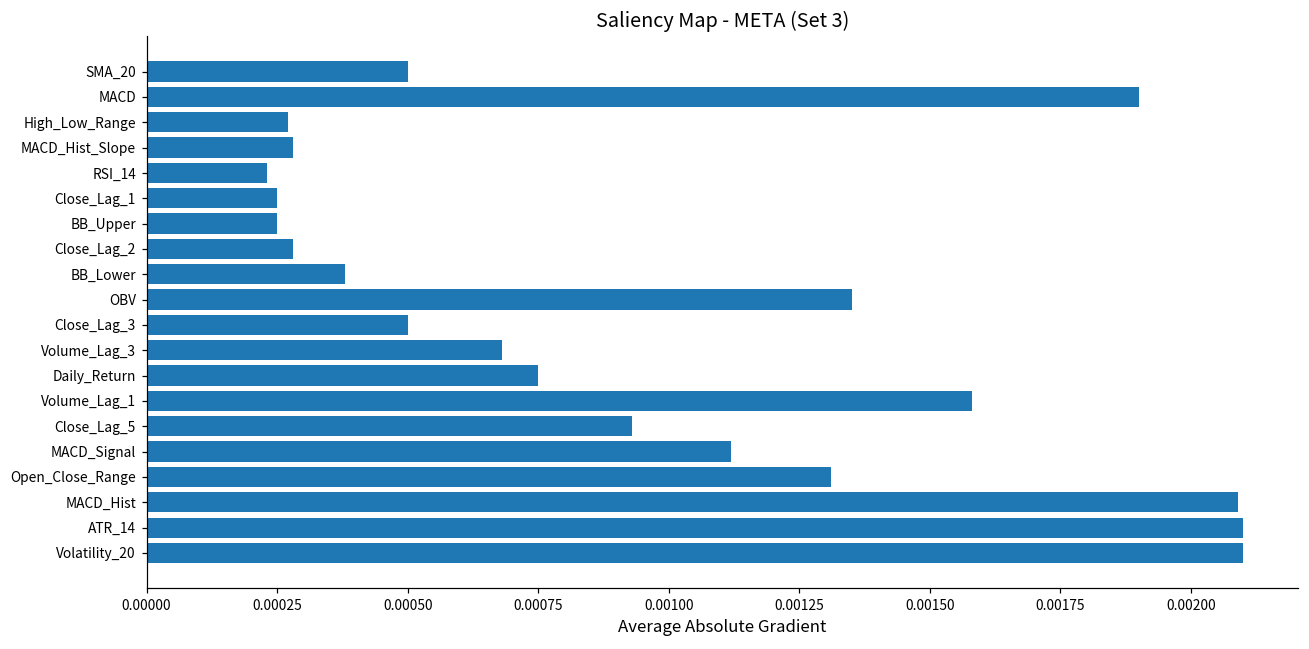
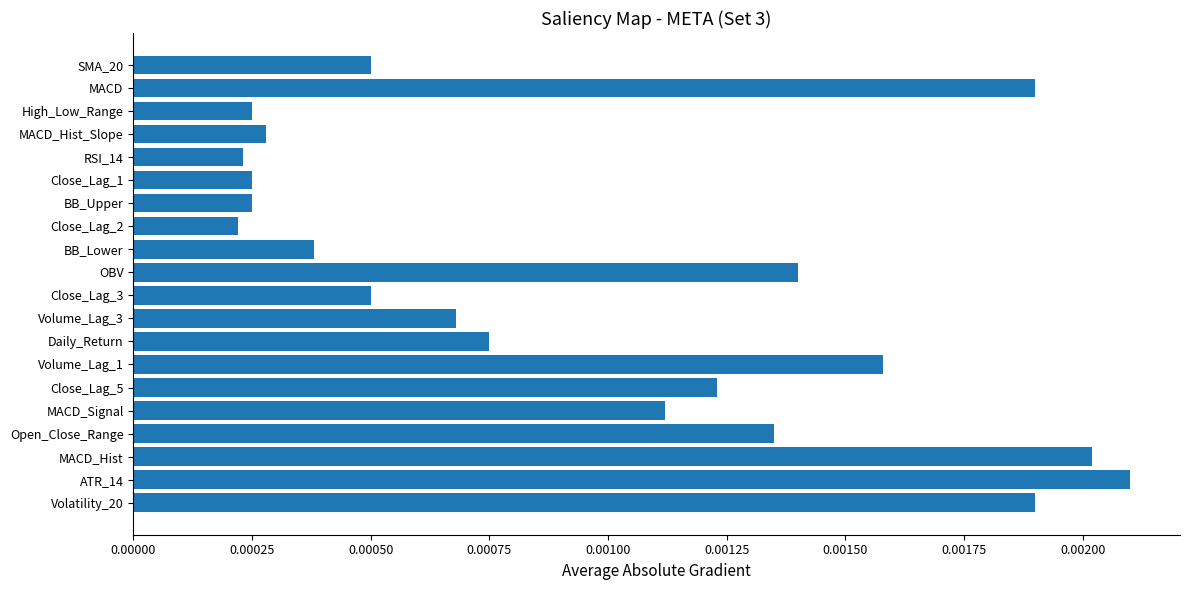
High_Low_Range: 0.00027 -> 0.00025
Close_Lag_2: 0.00028 -> 0.00022
OBV: 0.00135 -> 0.00140
Close_Lag_5: 0.00093 -> 0.00123
Open_Close_Range: 0.00131 -> 0.00135
MACD_Hist: 0.00209 -> 0.00202
Volatility_20: 0.0021 -> 0.0019
